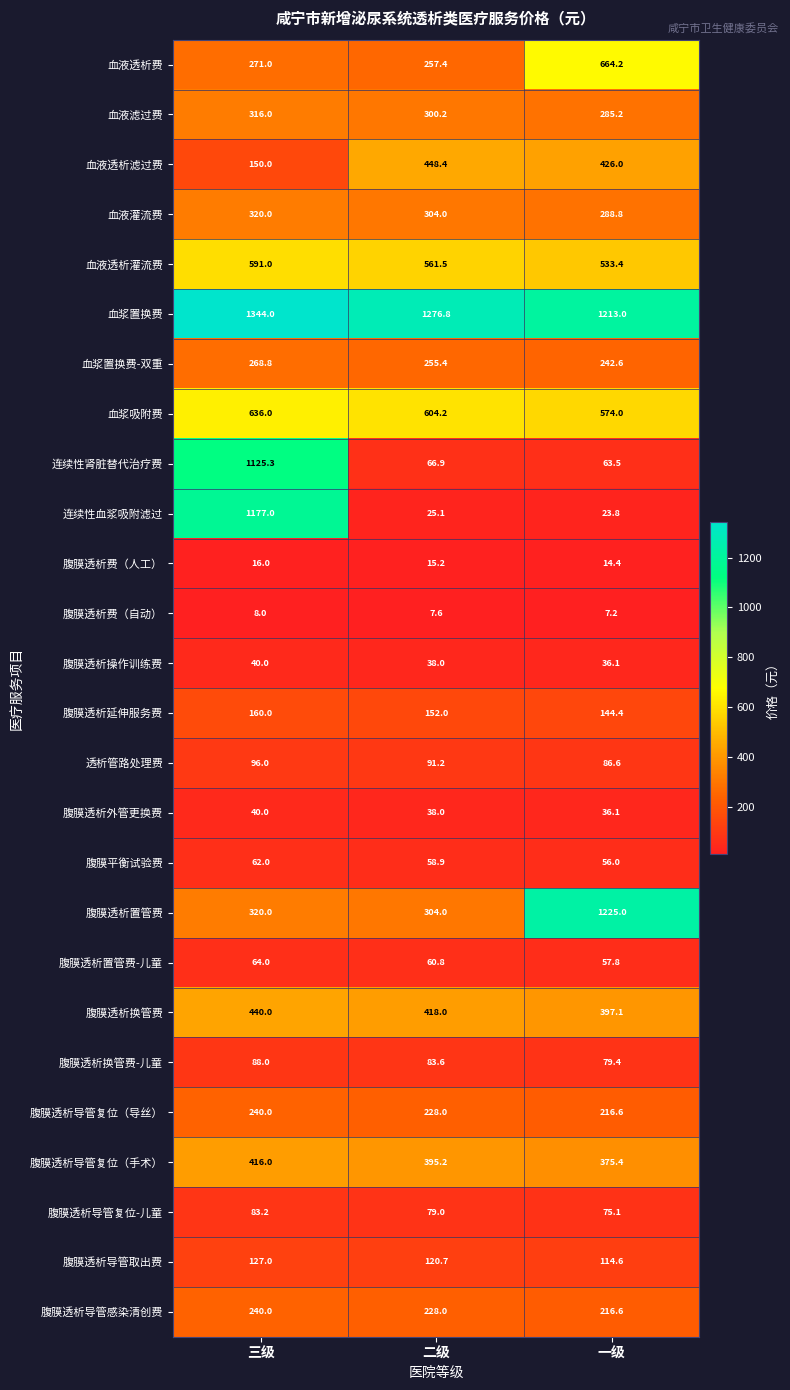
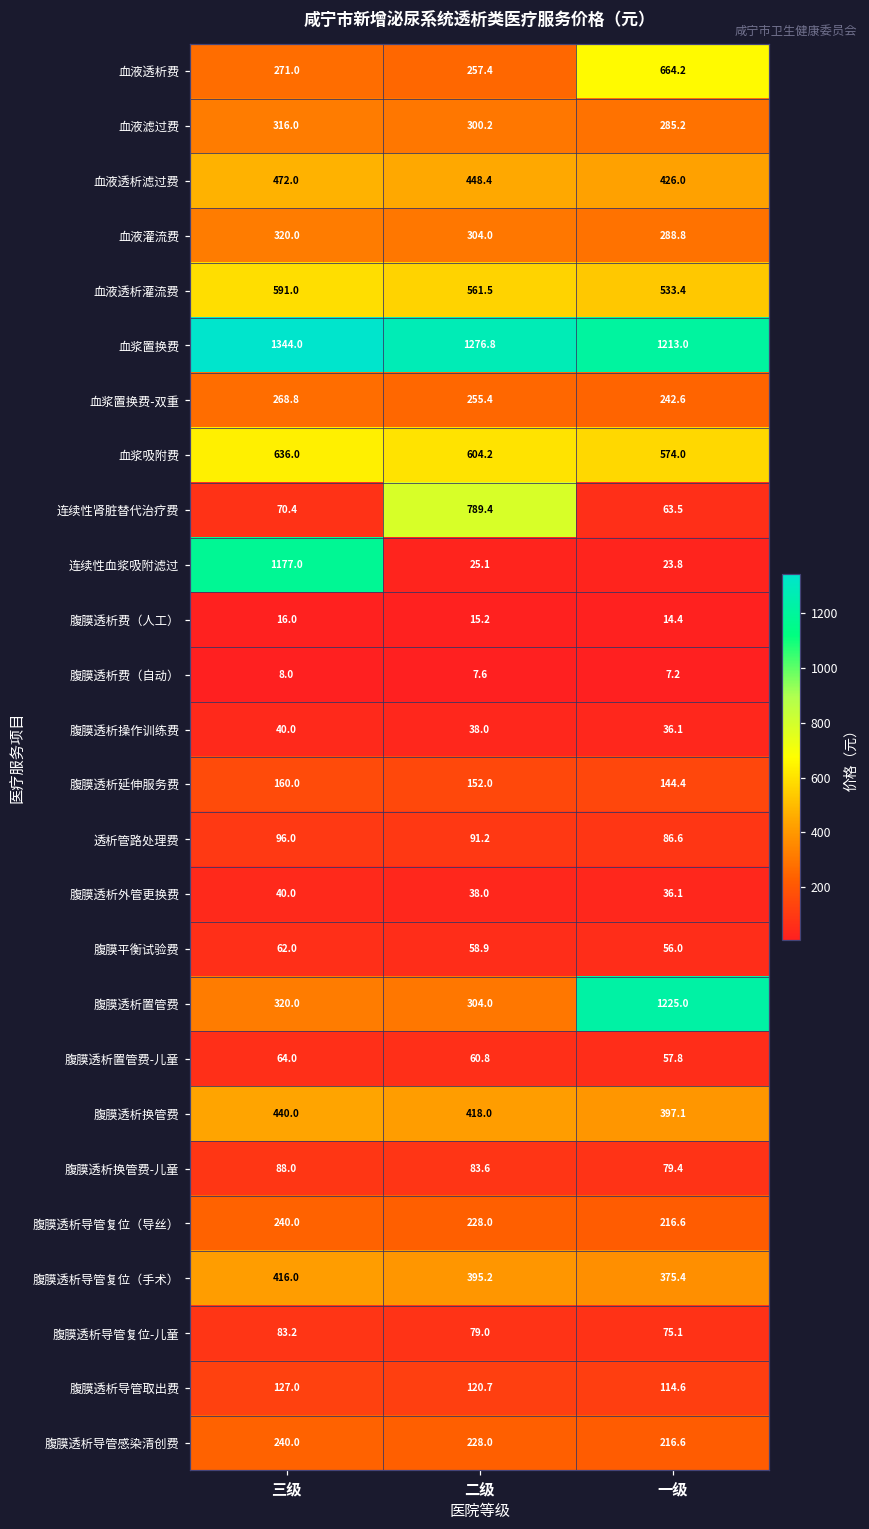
血液透析滤过费, 三级: 150.0 -> 472.0
连续性肾脏替代治疗费, 三级: 1125.3 -> 70.4
连续性肾脏替代治疗费, 二级: 66.9 -> 789.4
